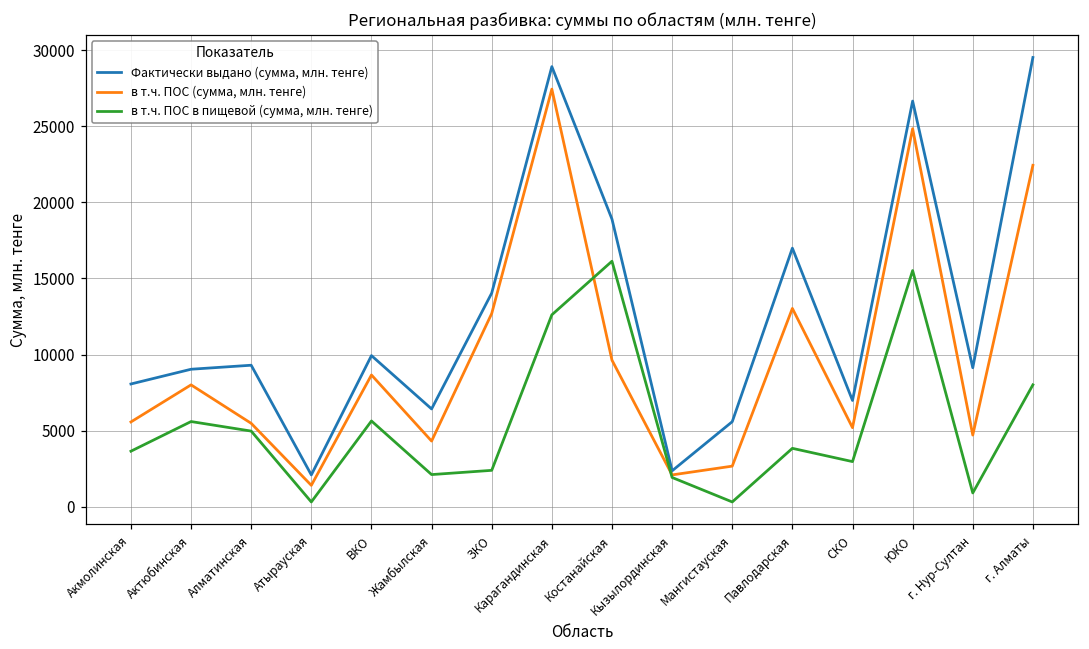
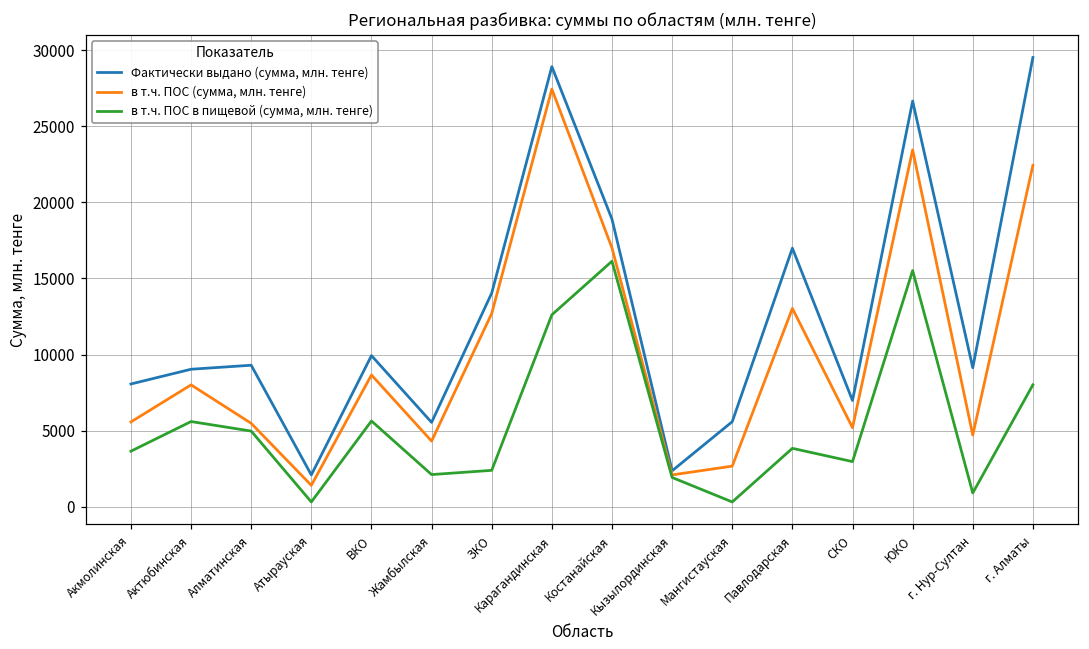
Фактически выдано (сумма, млн. тенге), Жамбылская: 6400 -> 5500
в т.ч. ПОС (сумма, млн. тенге), Костанайская: 9600 -> 17000
в т.ч. ПОС (сумма, млн. тенге), ЮКО: 24800 -> 23400
